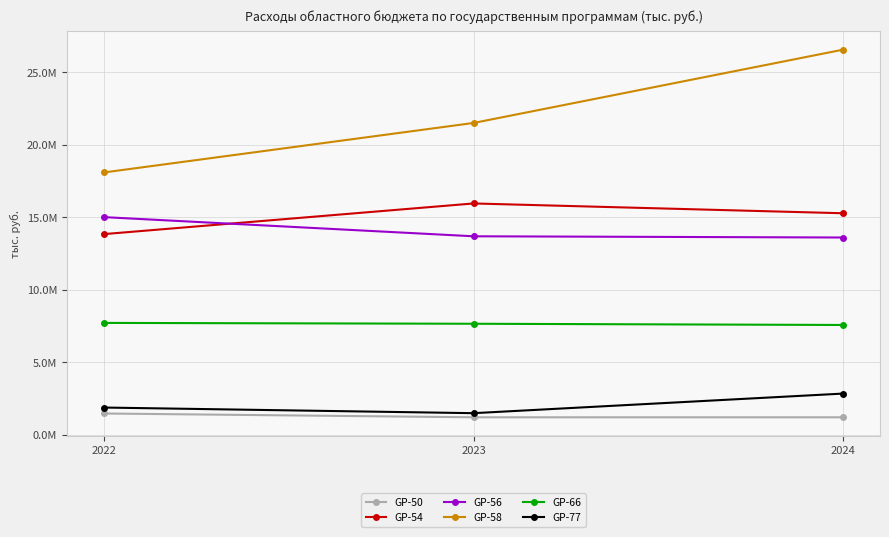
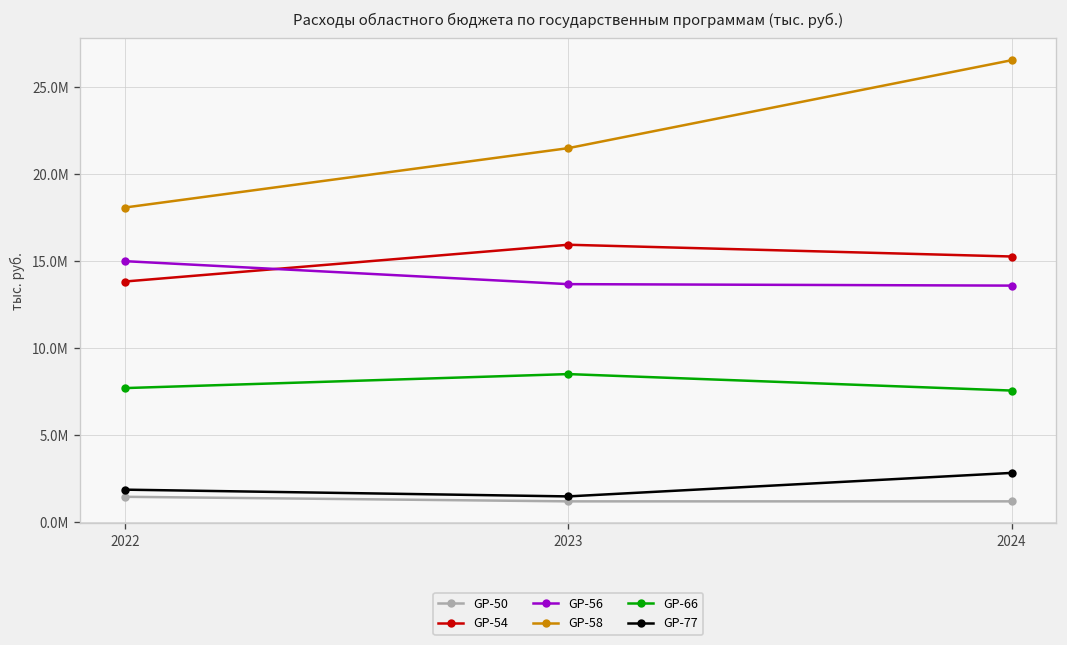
GP-66, 2023: 7600000 -> 8500000
